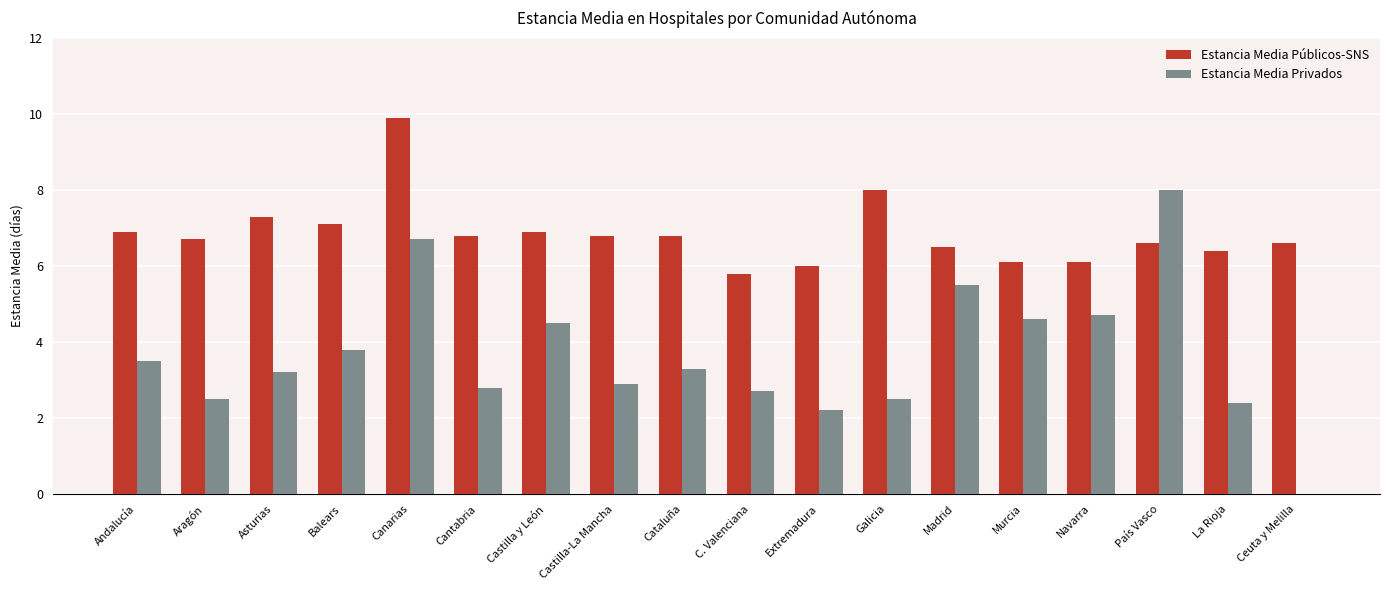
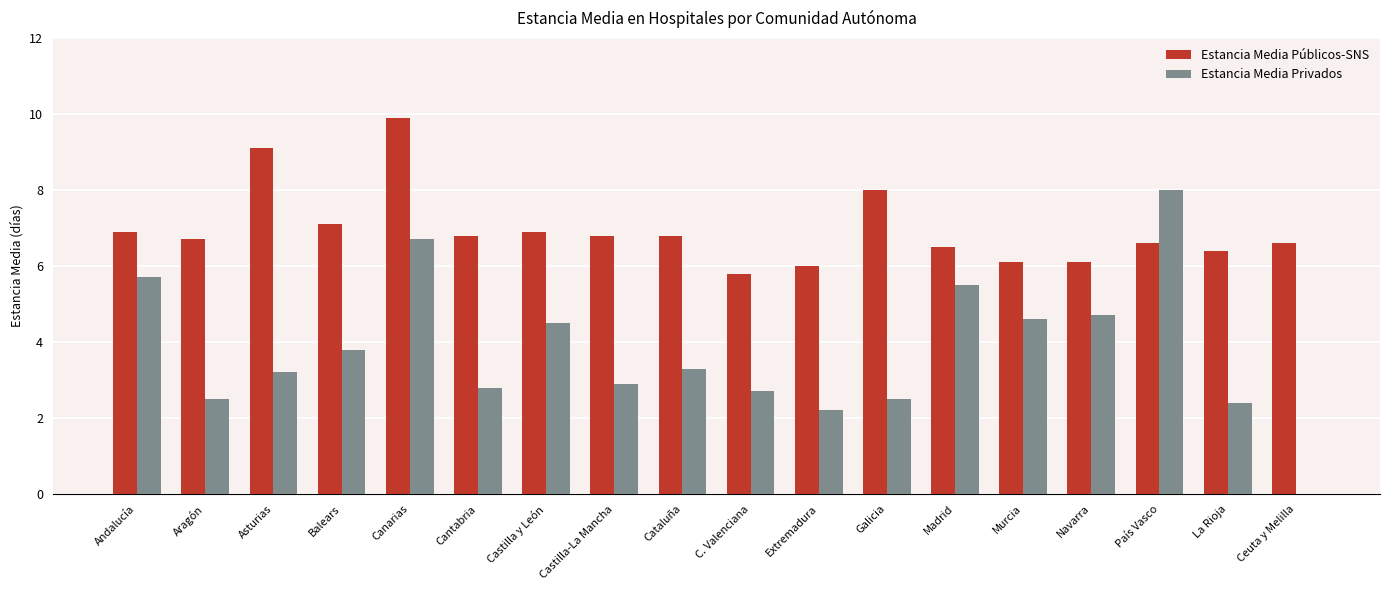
Estancia Media Privados, Andalucía: 3.5 -> 5.7
Estancia Media Públicos-SNS, Asturias: 7.3 -> 9.1
